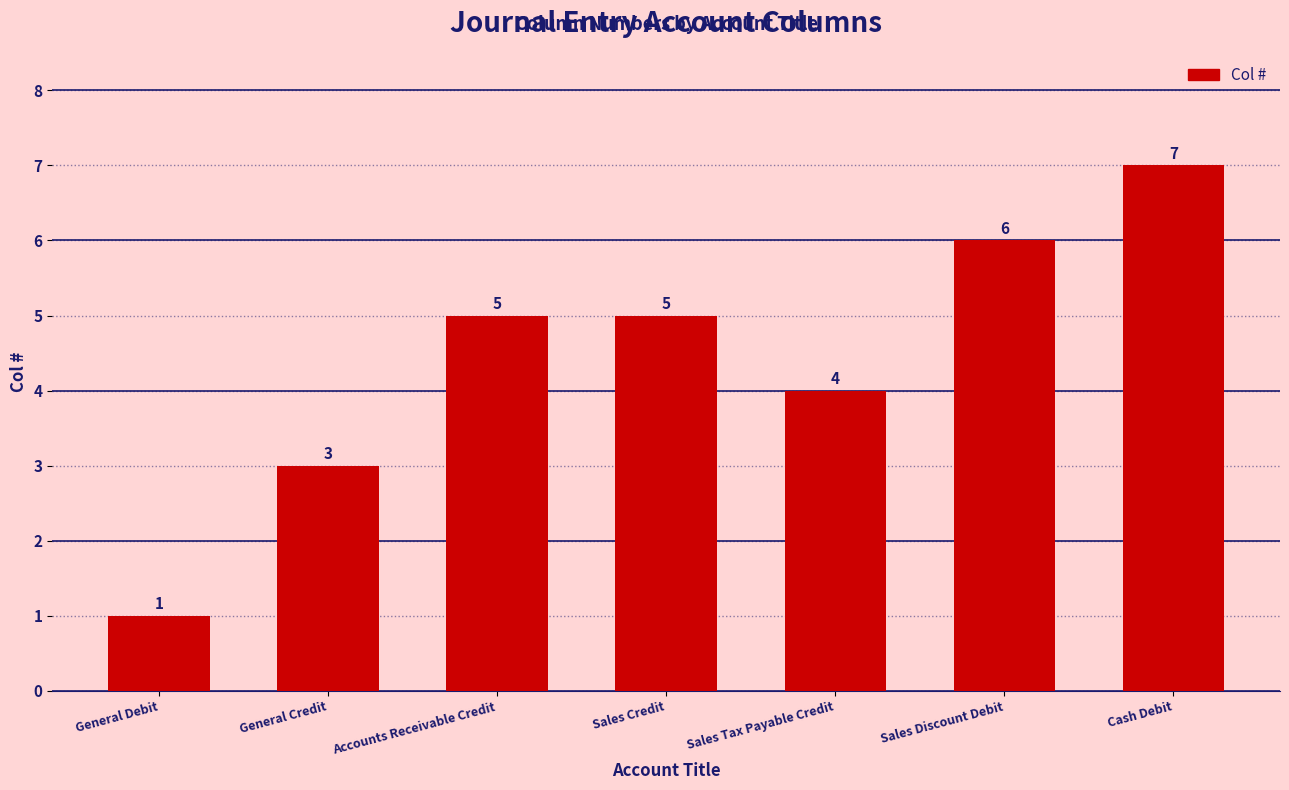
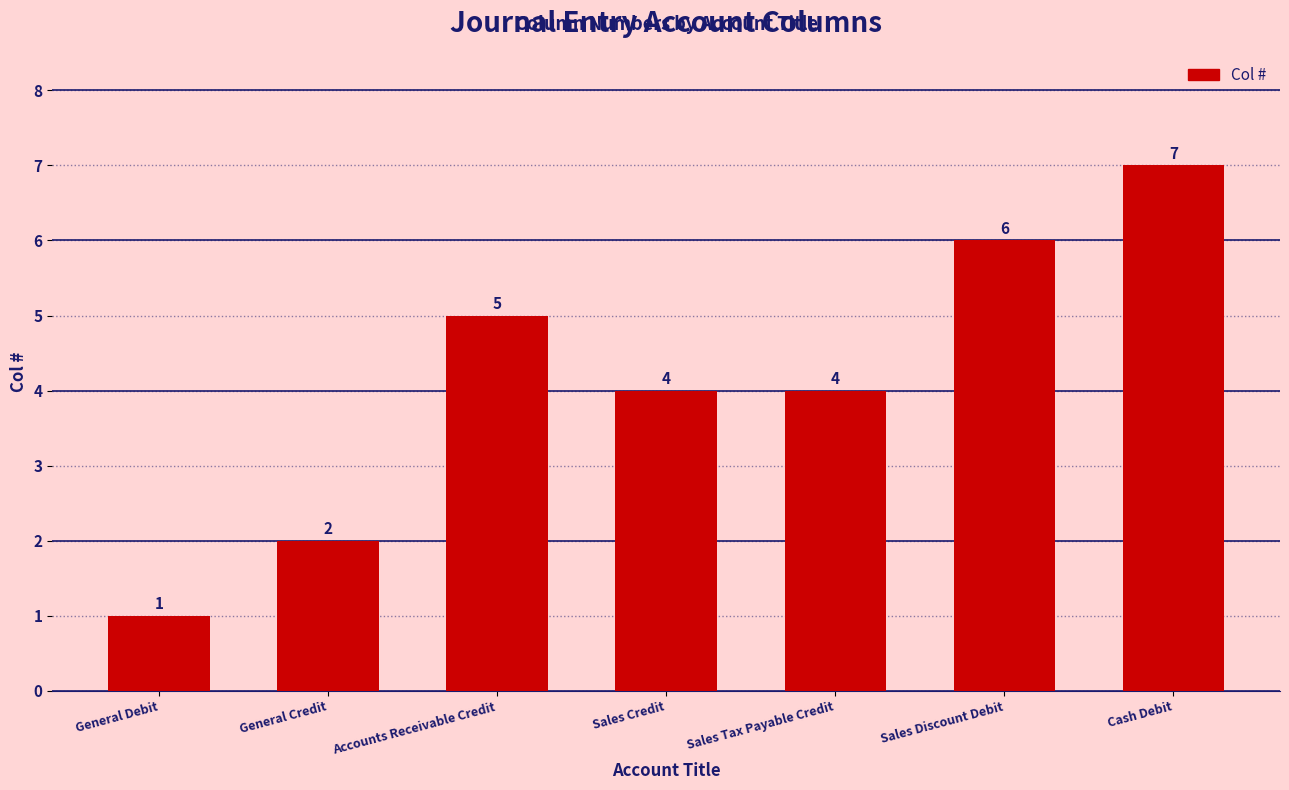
General Credit: 3 -> 2
Sales Credit: 5 -> 4
